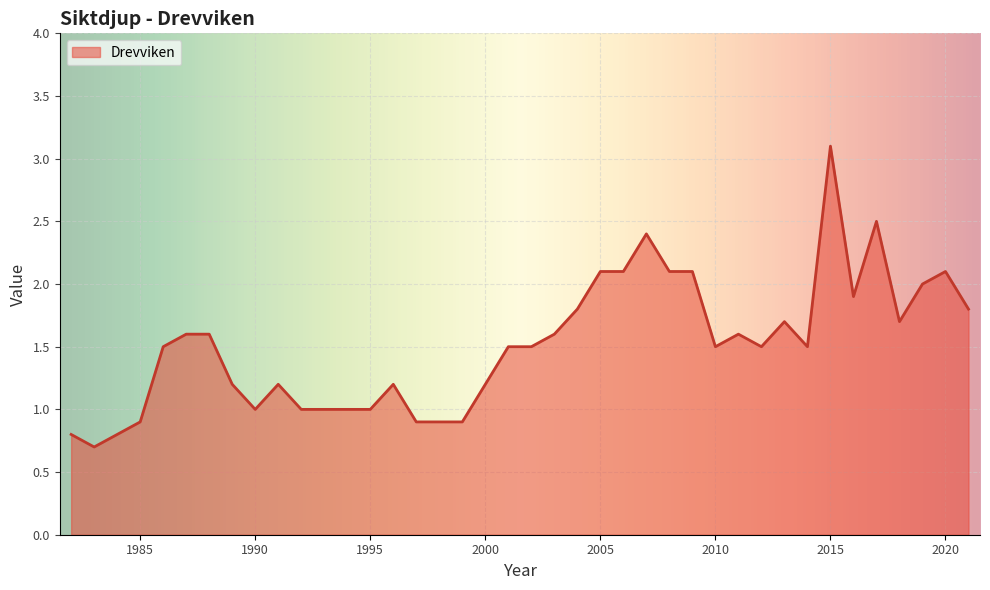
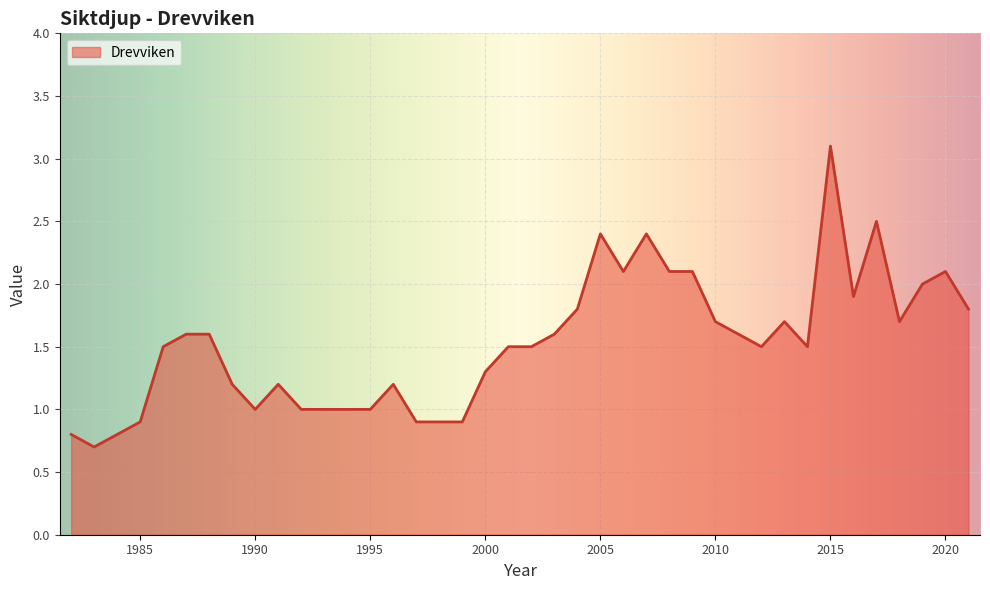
2000: 1.2 -> 1.3
2005: 2.1 -> 2.4
2010: 1.5 -> 1.7
